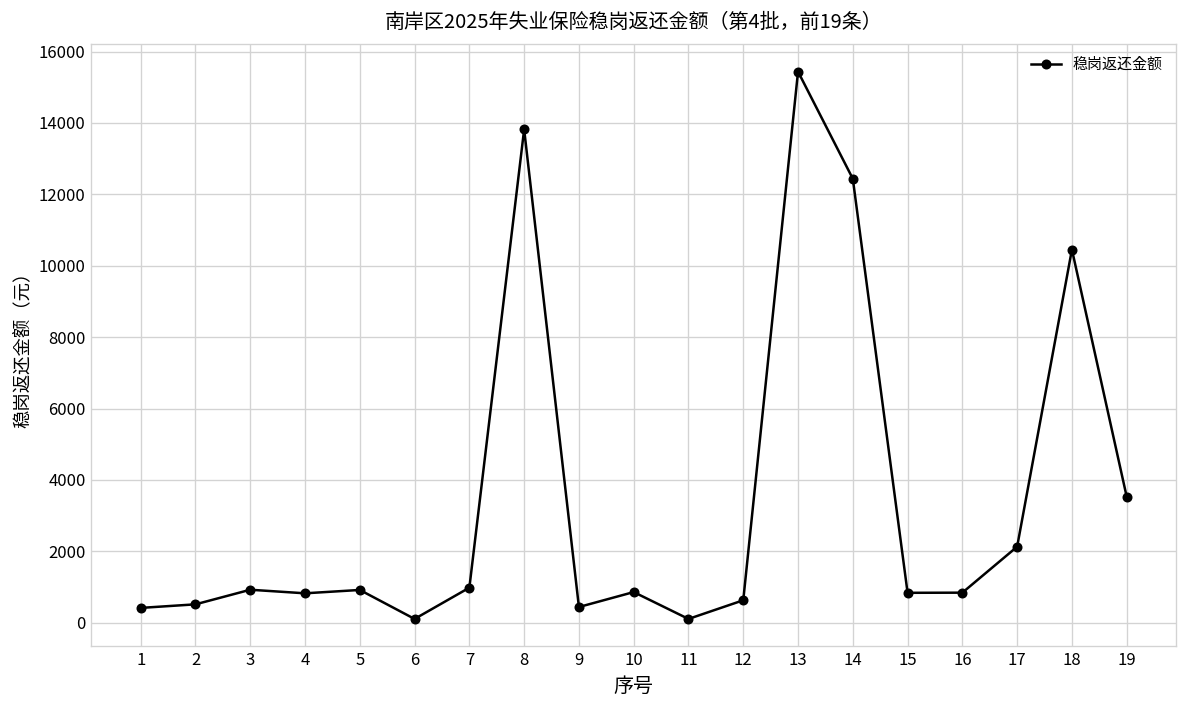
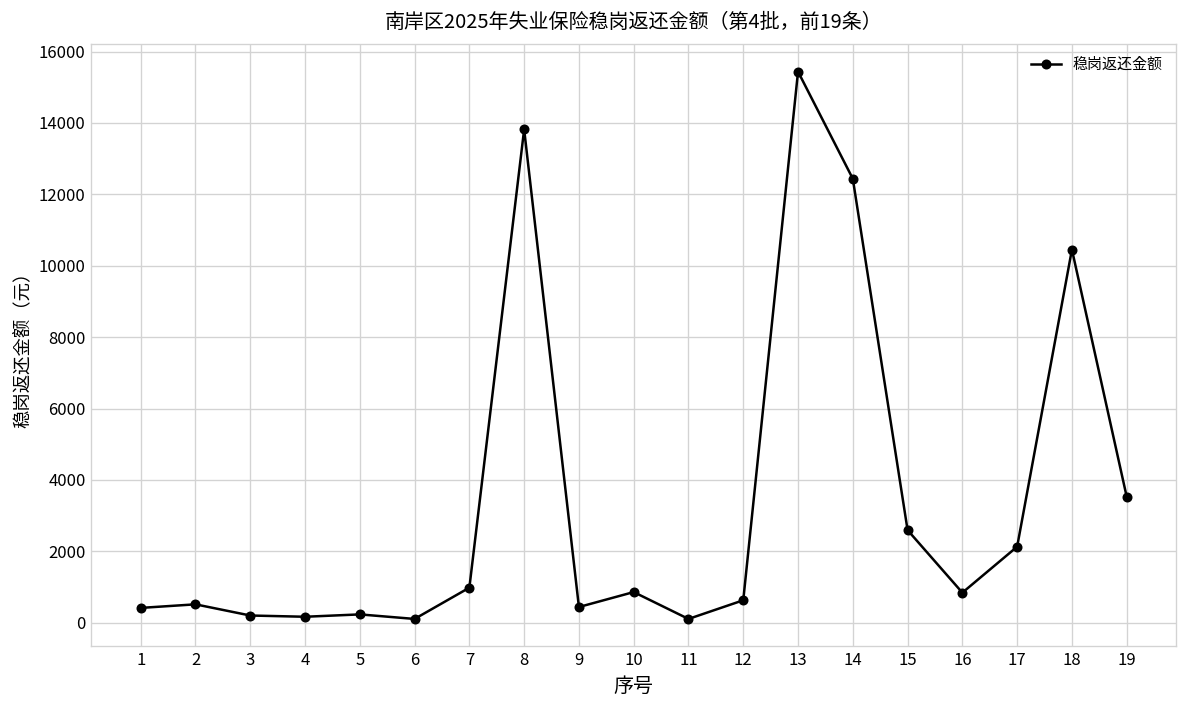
3: 900 -> 200
4: 800 -> 200
5: 900 -> 200
15: 800 -> 2600
